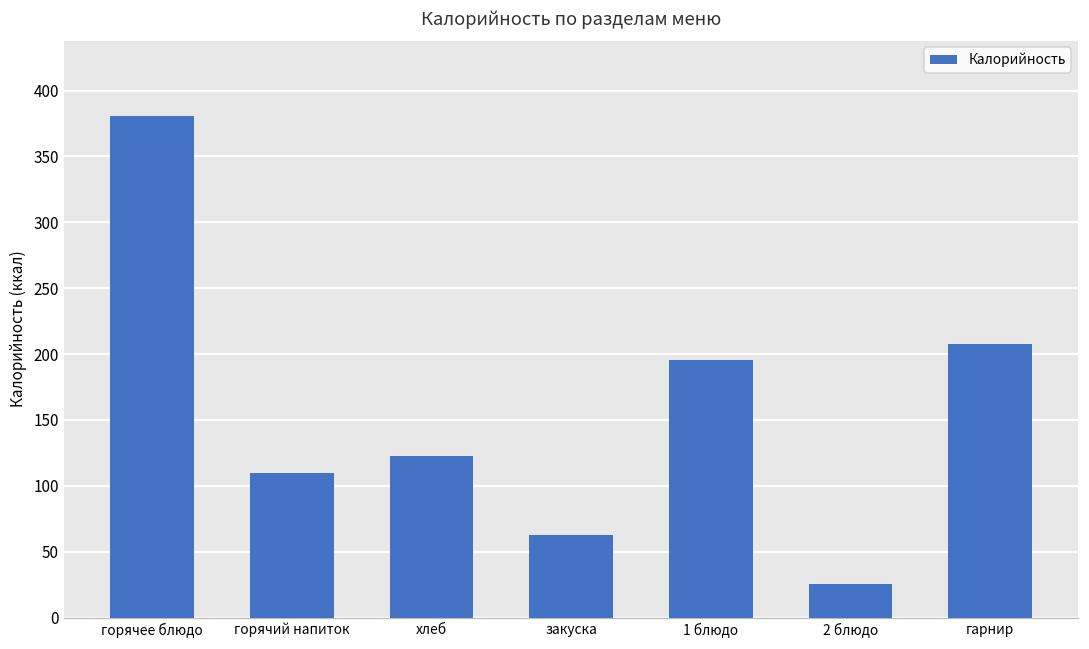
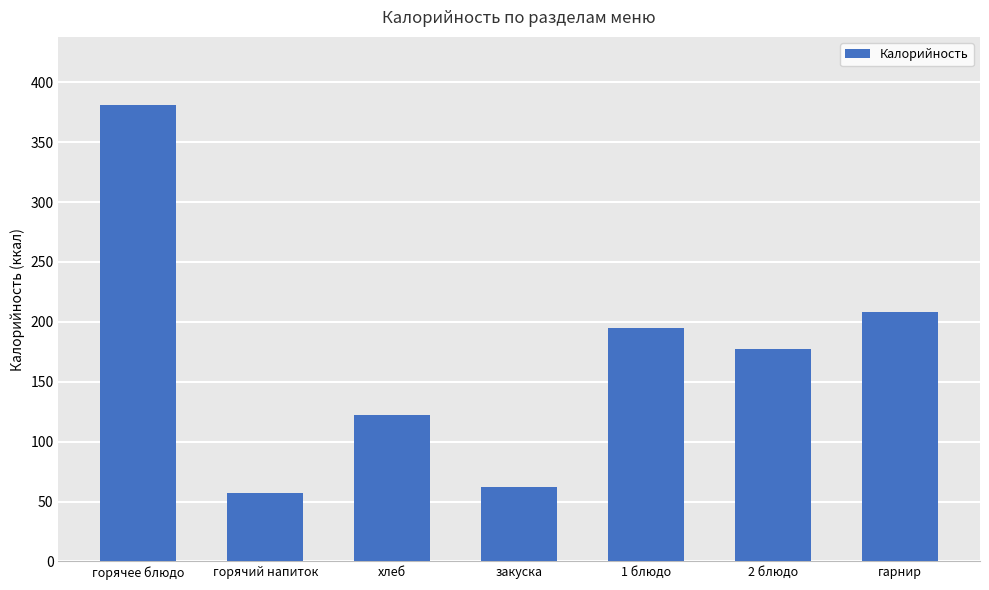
горячий напиток: 110 -> 57
2 блюдо: 26 -> 177
